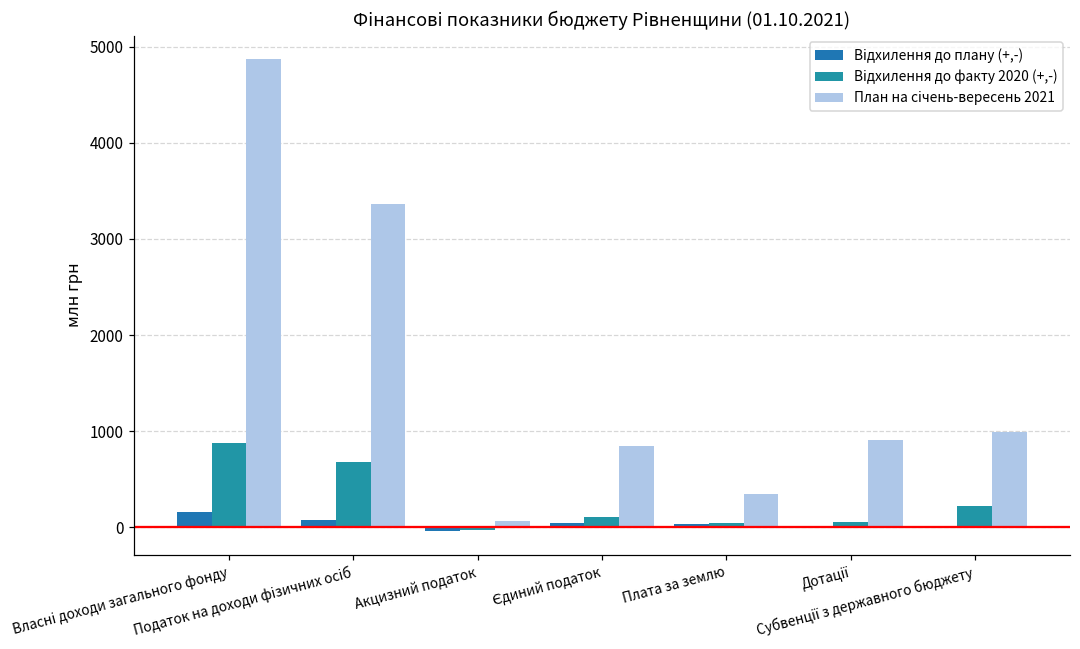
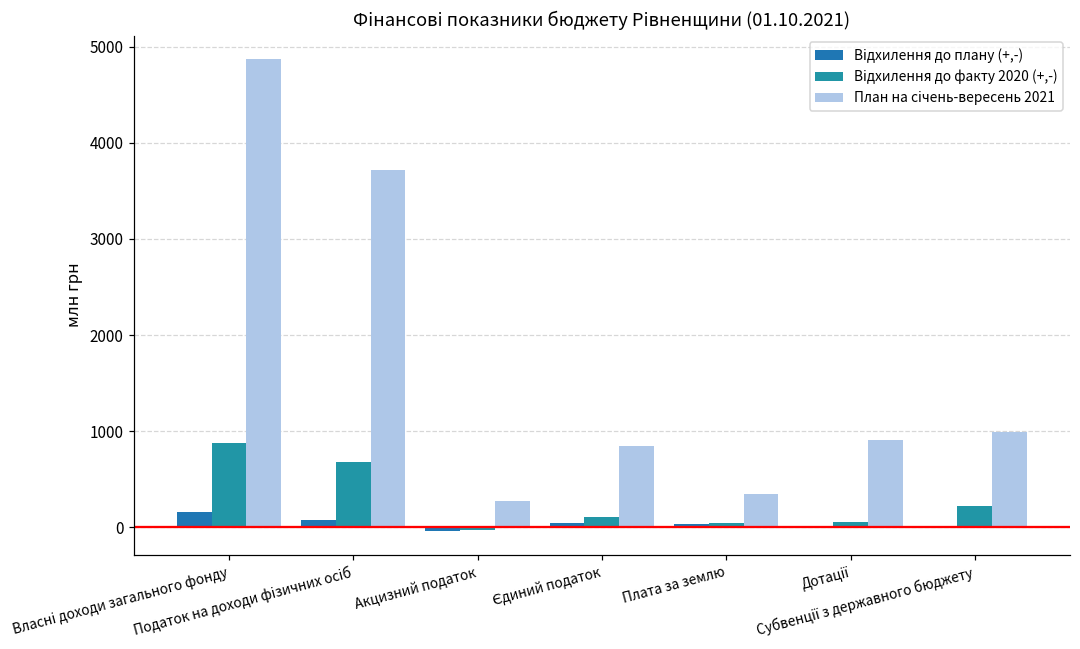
План на січень-вересень 2021, Податок на доходи фізичних осіб: 3400 -> 3700
План на січень-вересень 2021, Акцизний податок: 100 -> 300
